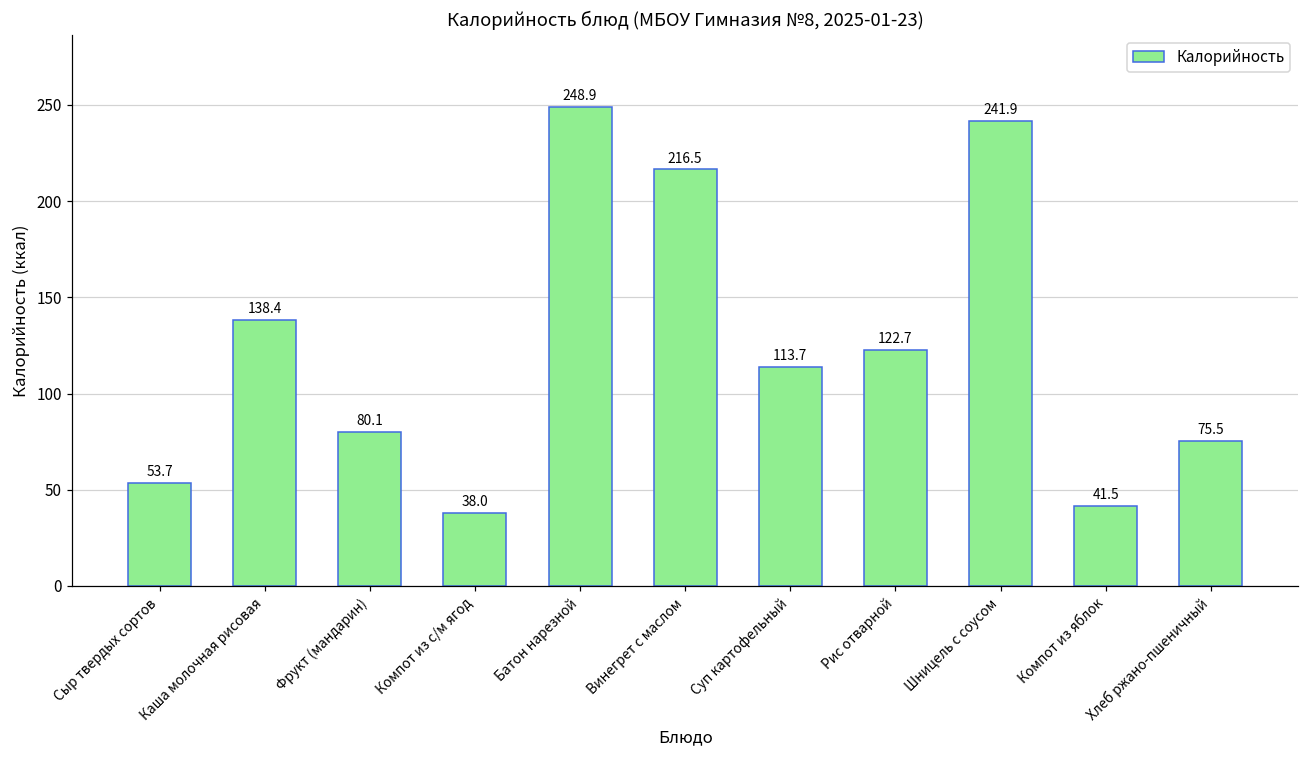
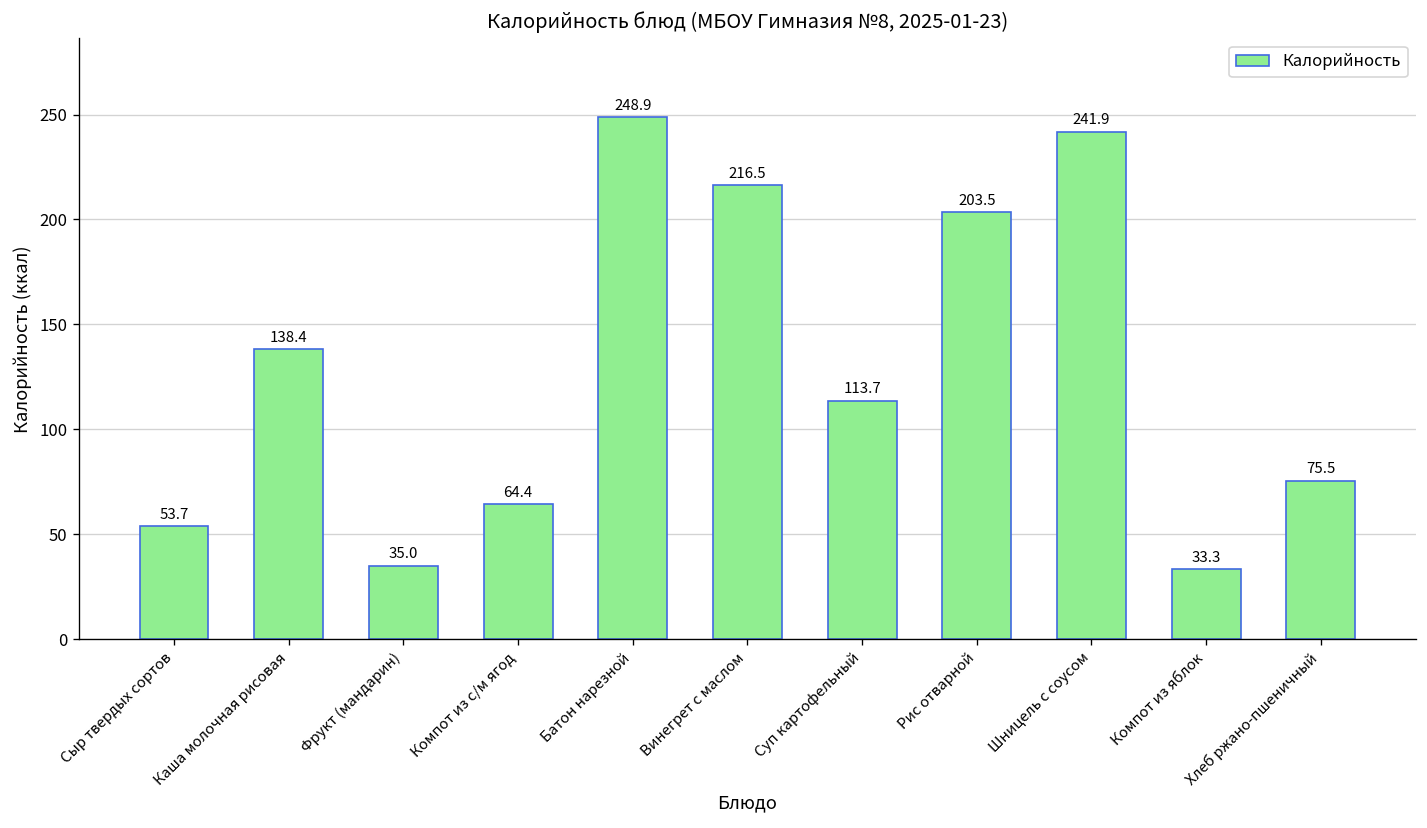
Фрукт (мандарин): 80.1 -> 35.0
Компот из с/м ягод: 38.0 -> 64.4
Рис отварной: 122.7 -> 203.5
Компот из яблок: 41.5 -> 33.3
